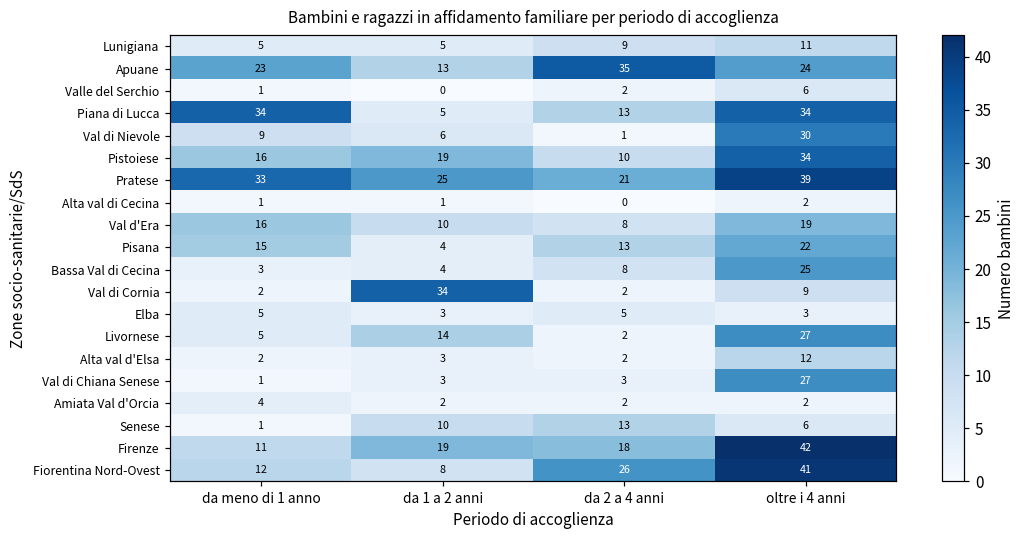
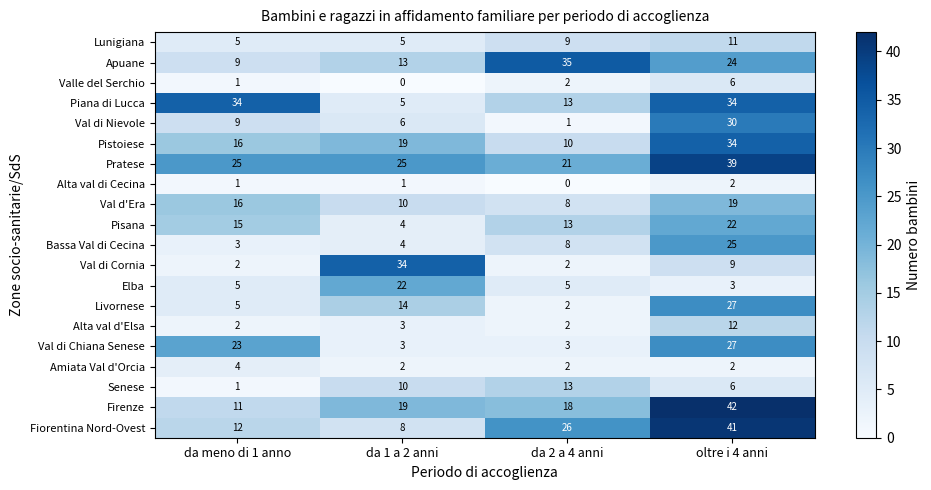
Apuane, da meno di 1 anno: 23 -> 9
Pratese, da meno di 1 anno: 33 -> 25
Elba, da 1 a 2 anni: 3 -> 22
Val di Chiana Senese, da meno di 1 anno: 1 -> 23
